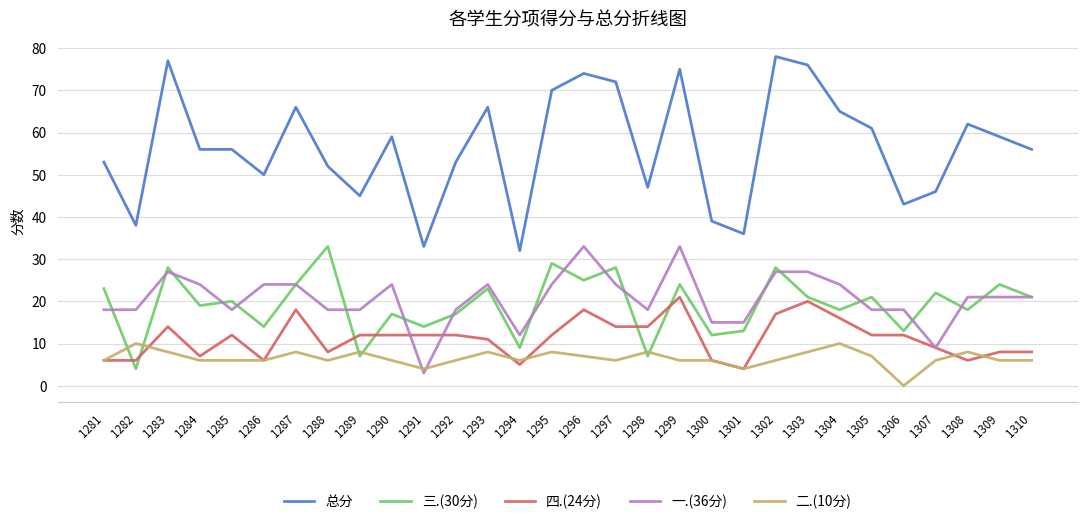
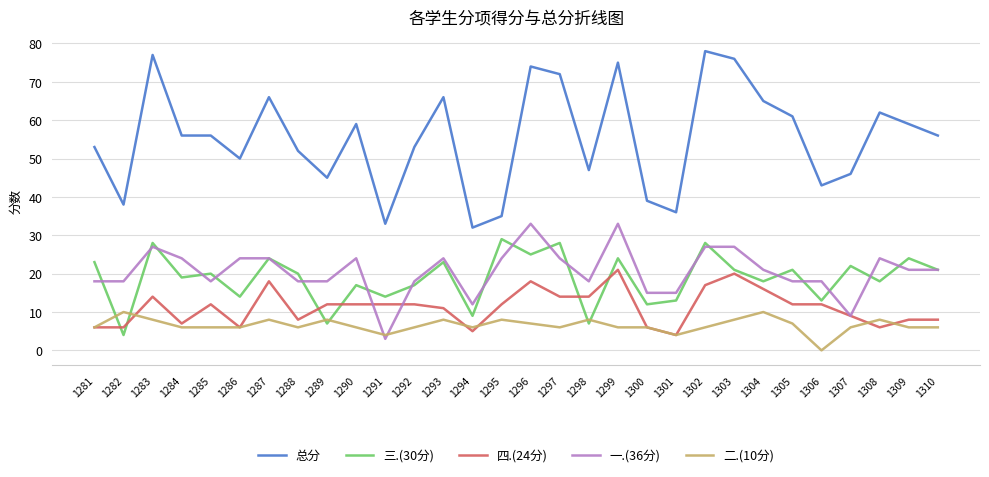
三.(30分), 1288: 33 -> 20
总分, 1295: 70 -> 35
一.(36分), 1304: 24 -> 21
一.(36分), 1308: 21 -> 24
